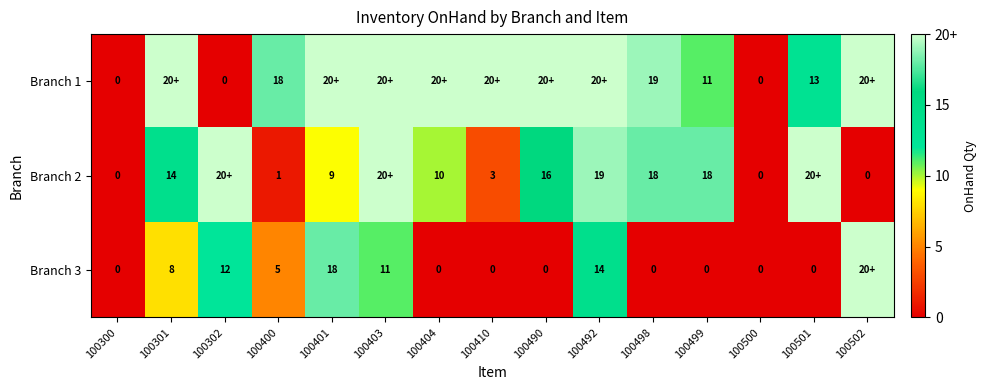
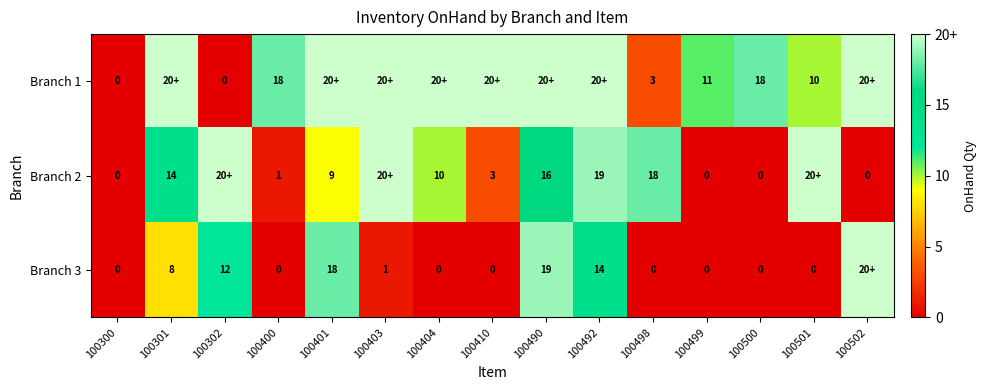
Branch 1, 100498: 19 -> 3
Branch 1, 100500: 0 -> 18
Branch 1, 100501: 13 -> 10
Branch 2, 100499: 18 -> 0
Branch 3, 100400: 5 -> 0
Branch 3, 100403: 11 -> 1
Branch 3, 100490: 0 -> 19
